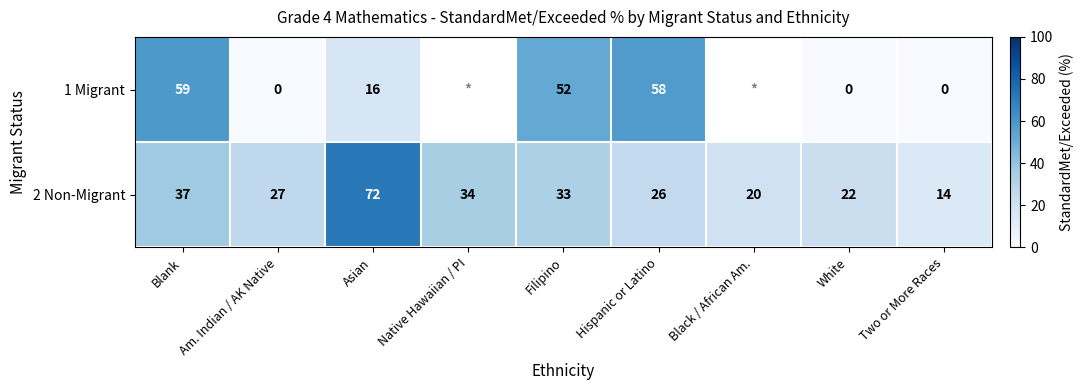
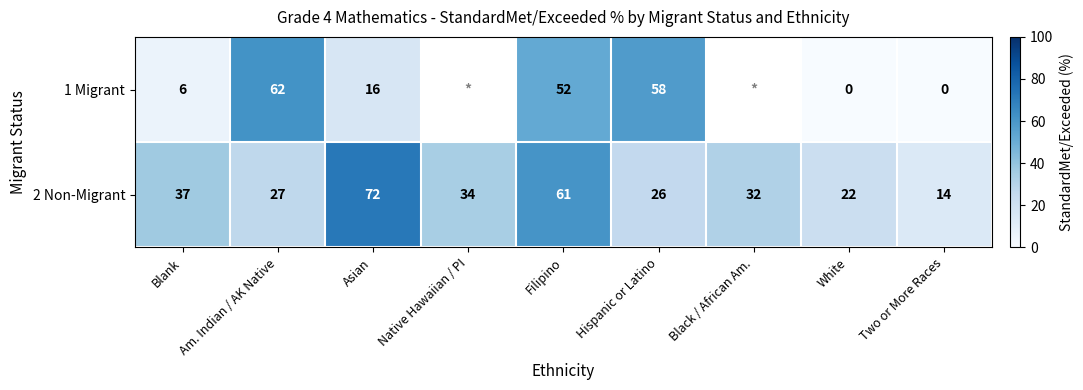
1 Migrant, Blank: 59 -> 6
1 Migrant, Am. Indian / AK Native: 0 -> 62
2 Non-Migrant, Filipino: 33 -> 61
2 Non-Migrant, Black / African Am.: 20 -> 32
